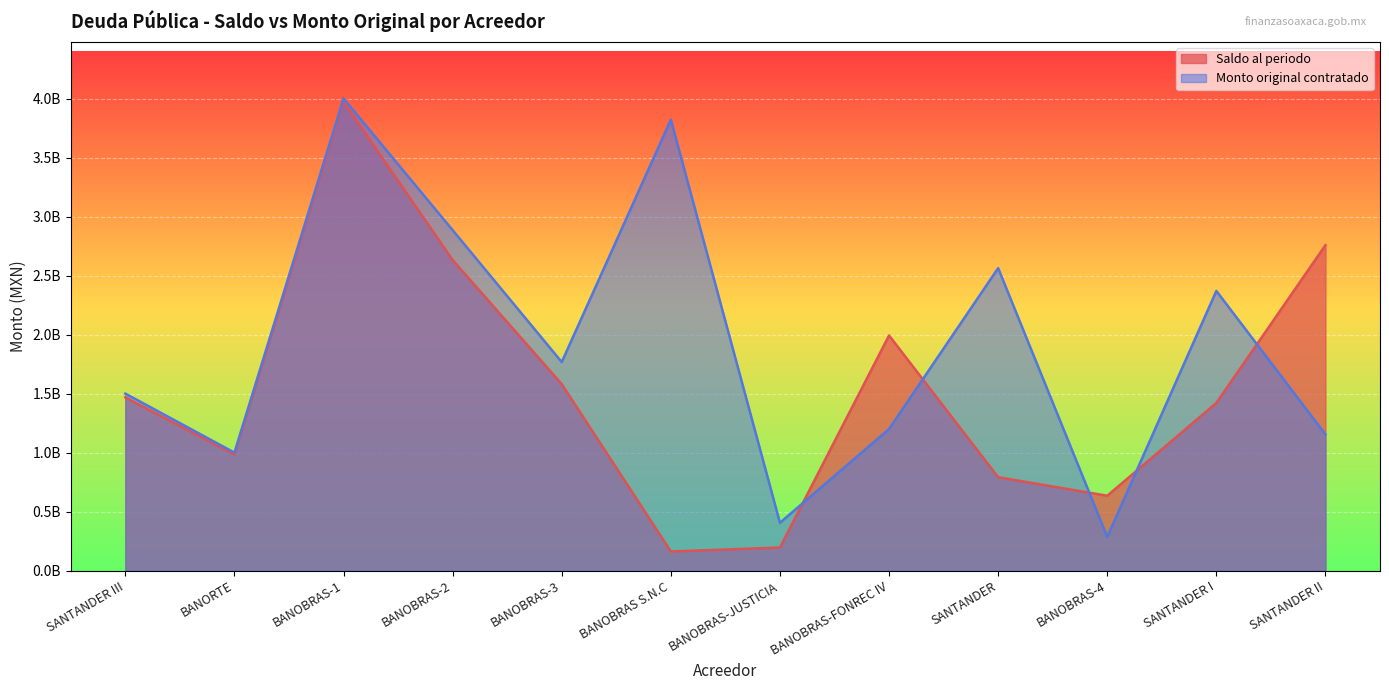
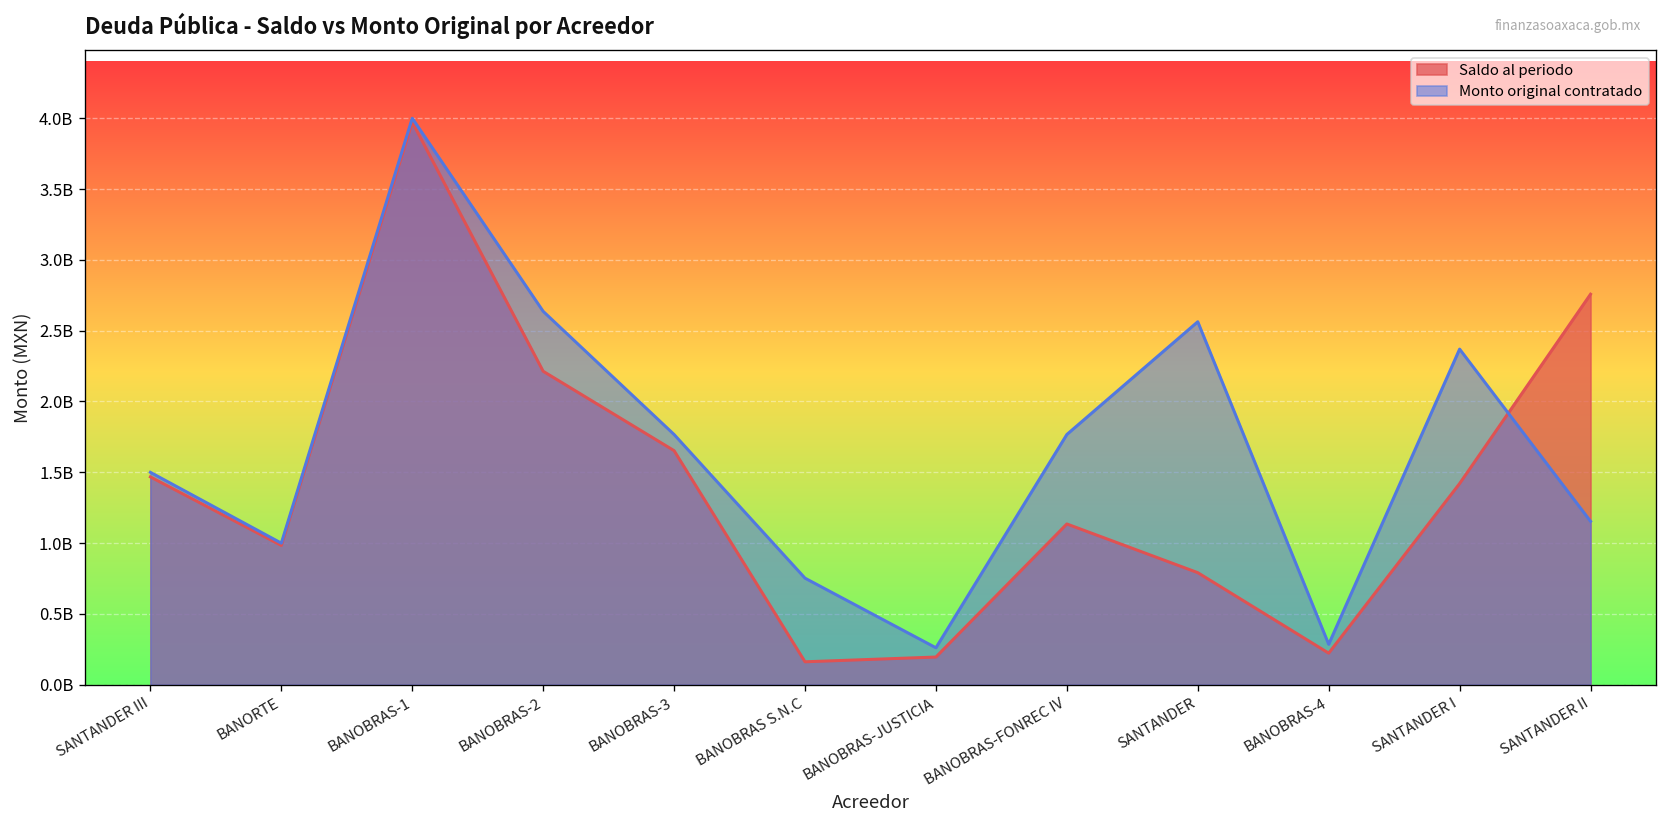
Saldo al periodo, BANOBRAS-2: 2630000000 -> 2210000000
Monto original contratado, BANOBRAS-2: 2880000000 -> 2640000000
Saldo al periodo, BANOBRAS-3: 1580000000 -> 1650000000
Monto original contratado, BANOBRAS S.N.C: 3820000000 -> 750000000
Monto original contratado, BANOBRAS-JUSTICIA: 410000000 -> 260000000
Saldo al periodo, BANOBRAS-FONREC IV: 1990000000 -> 1140000000
Monto original contratado, BANOBRAS-FONREC IV: 1200000000 -> 1770000000
Saldo al periodo, BANOBRAS-4: 630000000 -> 220000000
